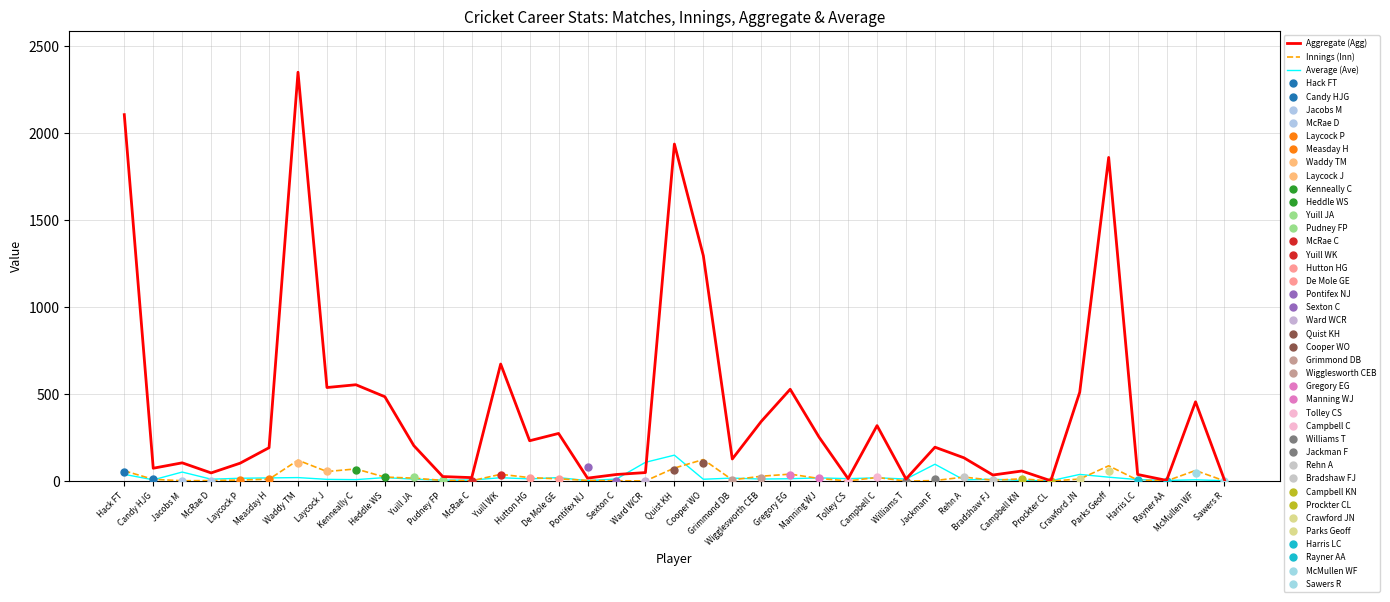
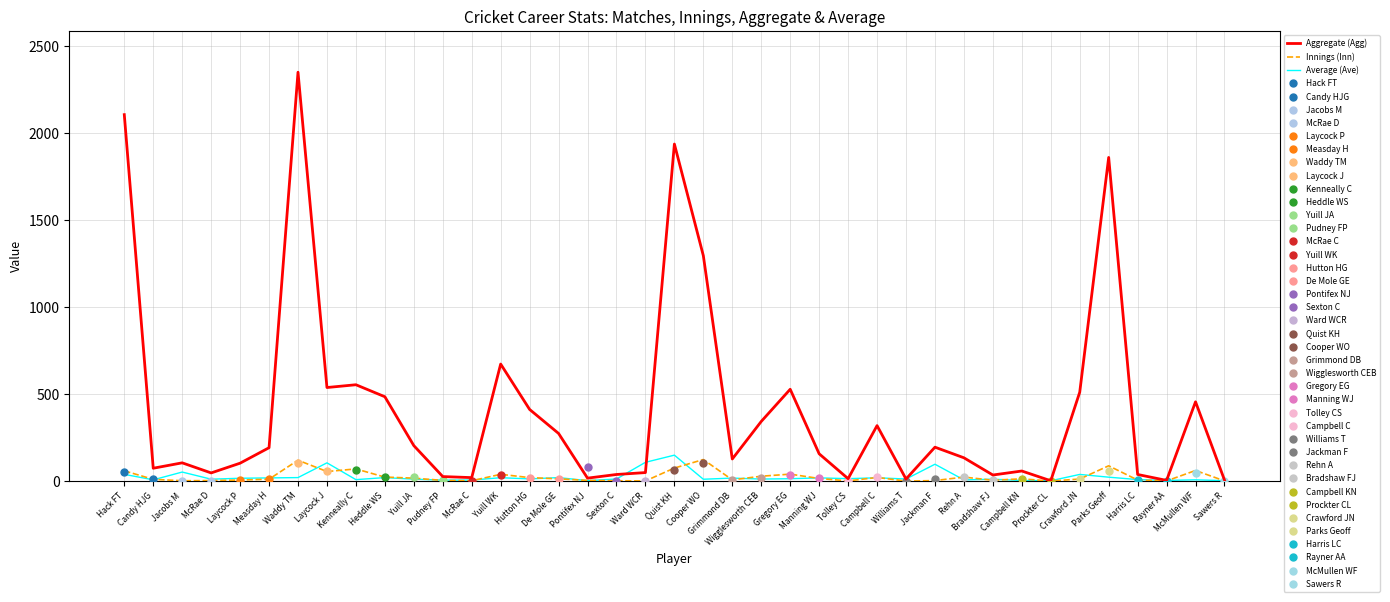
Average (Ave), Laycock J: 10 -> 110
Aggregate (Agg), Hutton HG: 230 -> 410
Aggregate (Agg), Manning WJ: 250 -> 160
